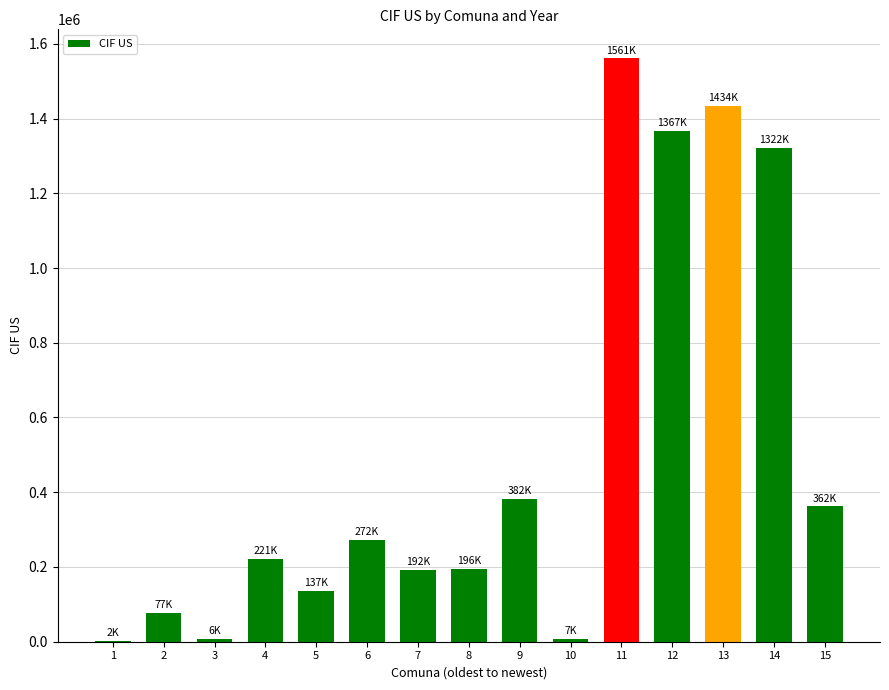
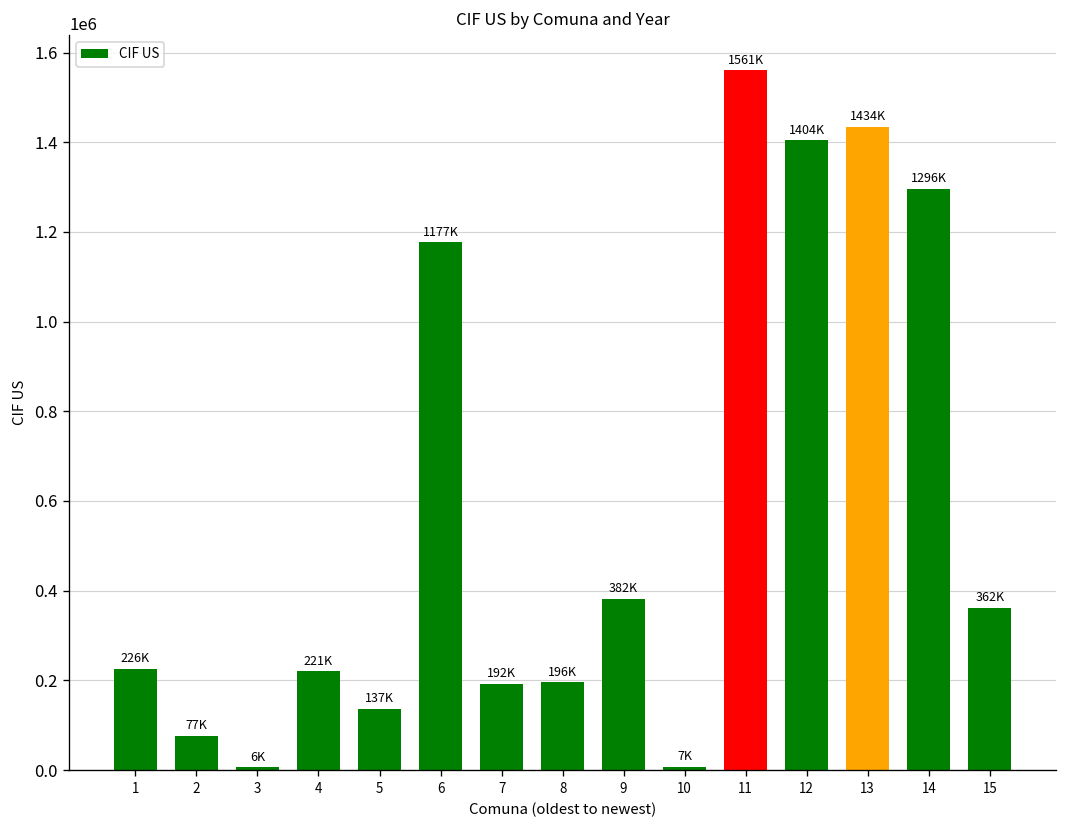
1: 2K -> 226K
6: 272K -> 1177K
12: 1367K -> 1404K
14: 1322K -> 1296K
